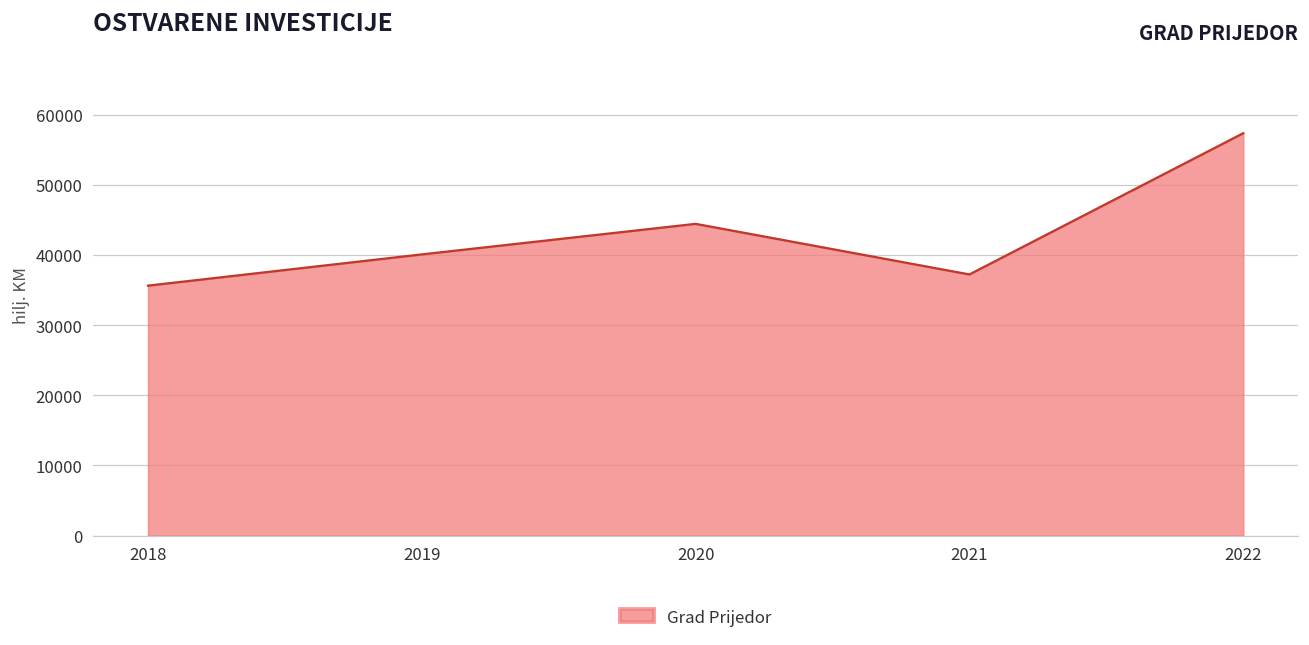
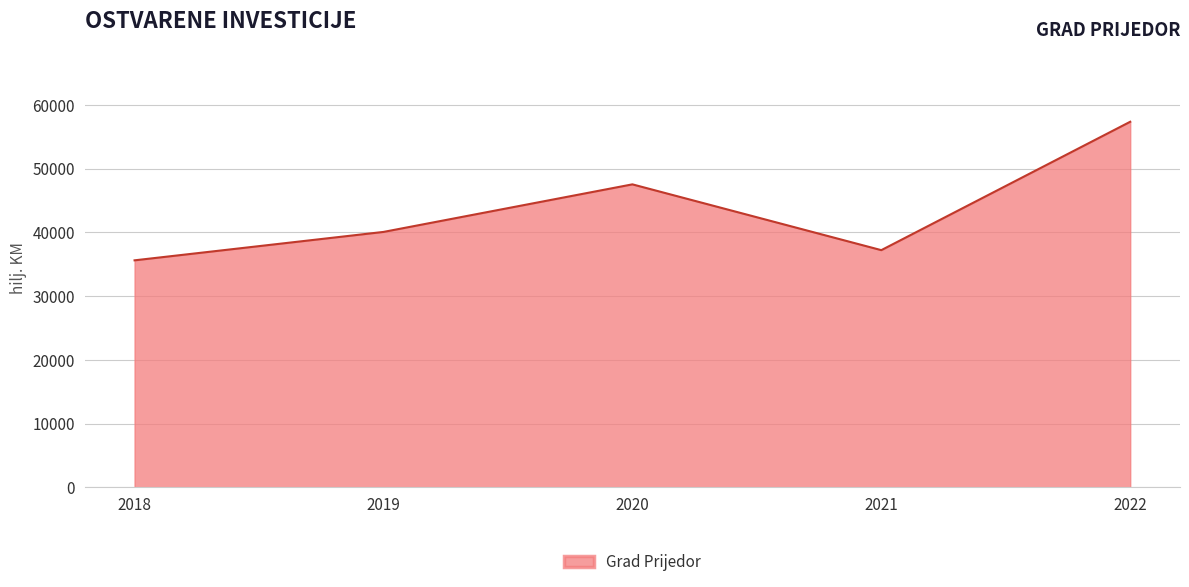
2020: 44000 -> 48000
